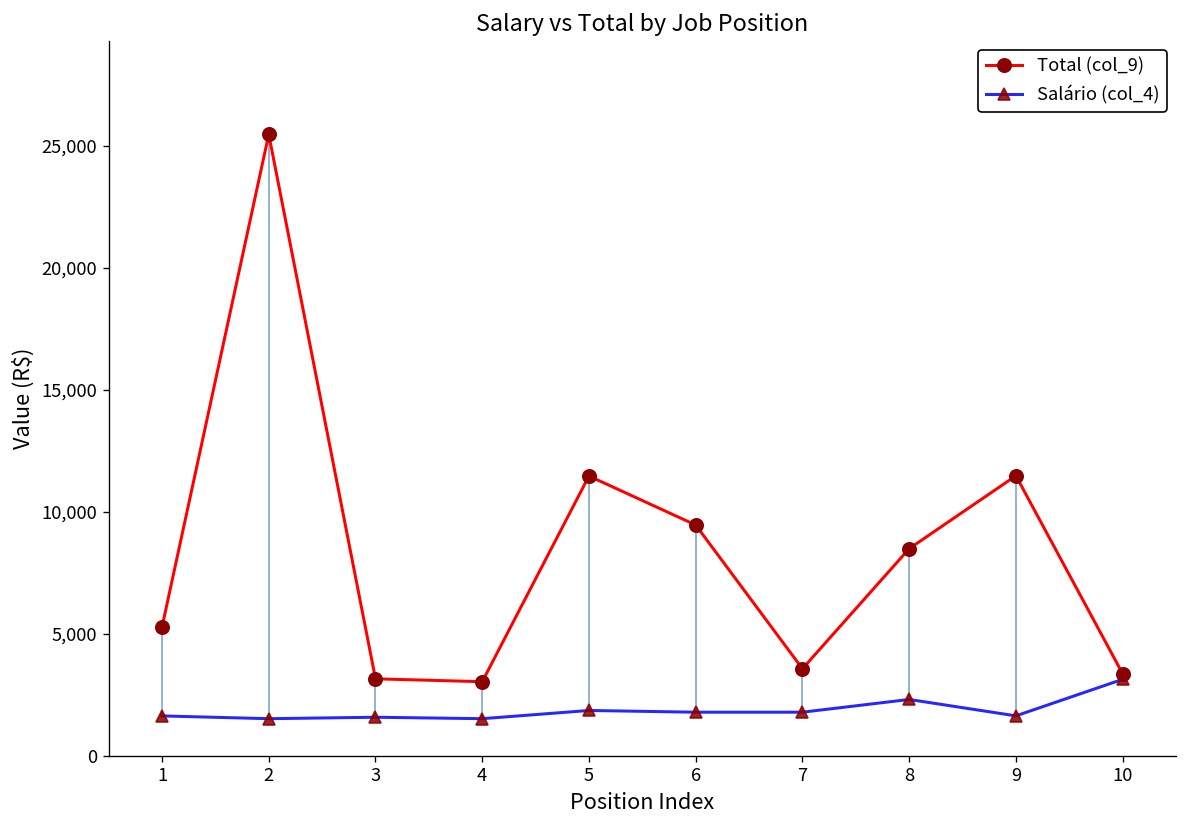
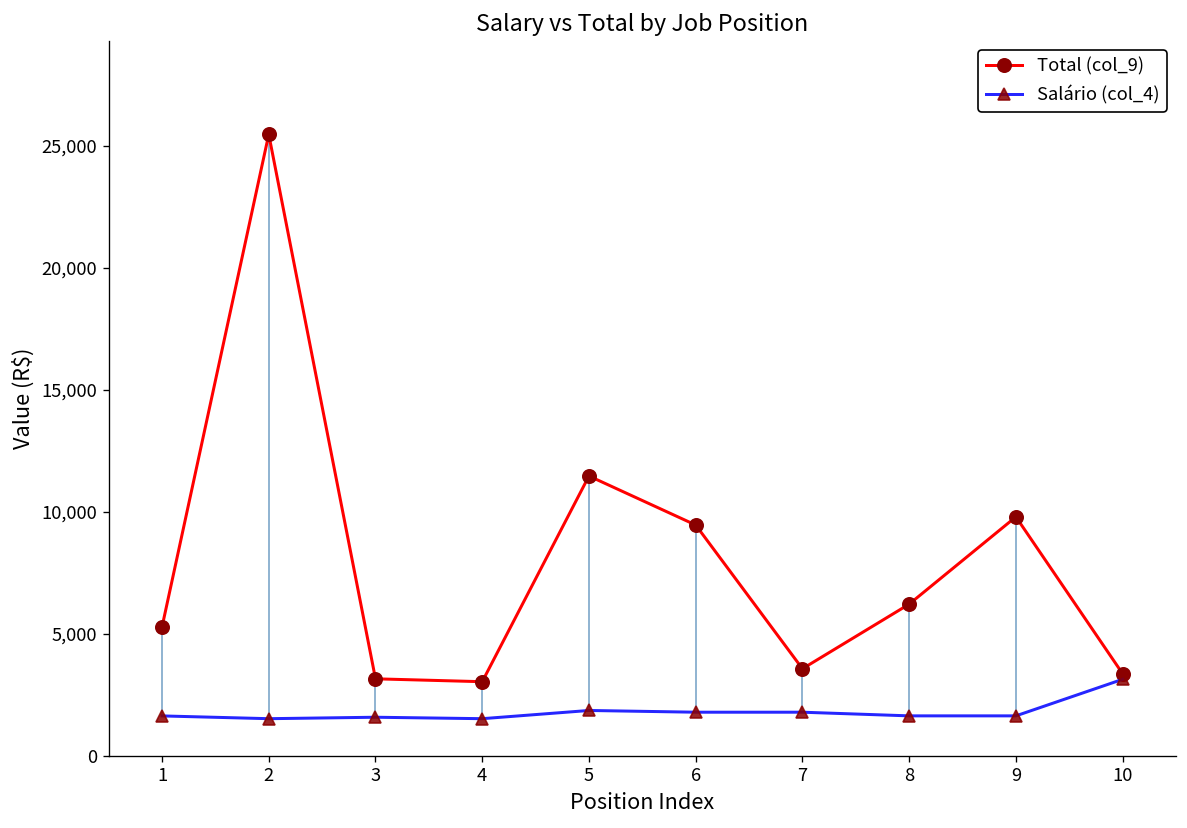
Total (col_9), 8: 8,500 -> 6,200
Salário (col_4), 8: 2,300 -> 1,600
Total (col_9), 9: 11,500 -> 9,800
